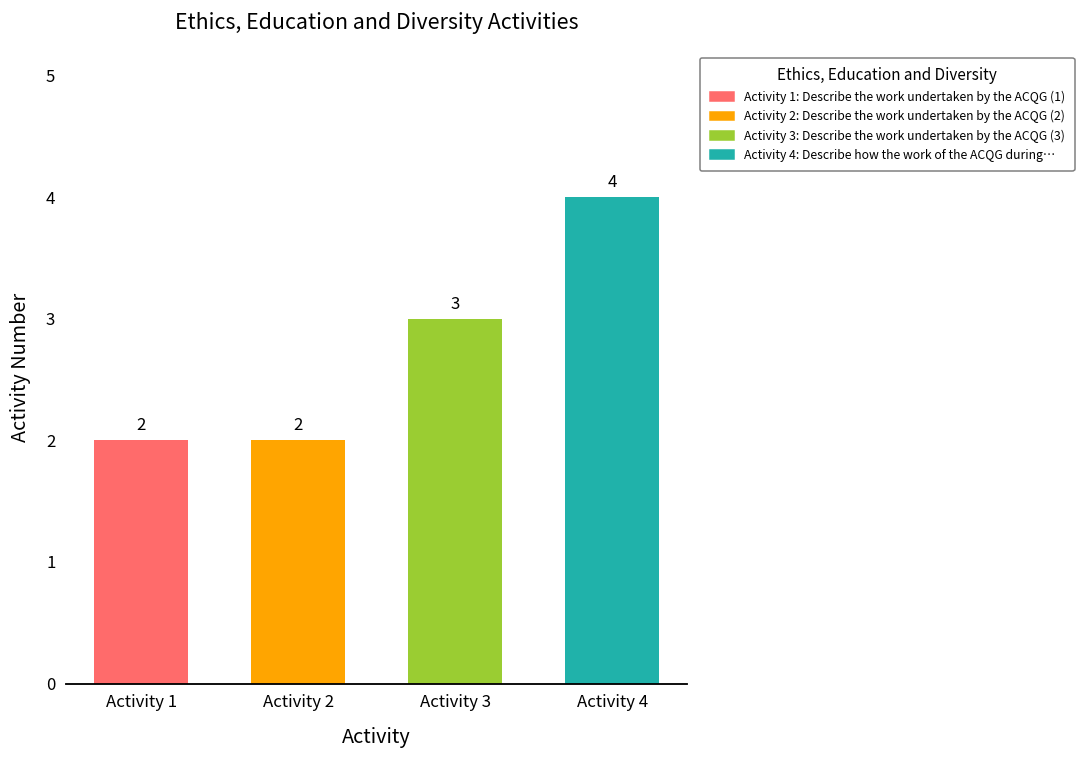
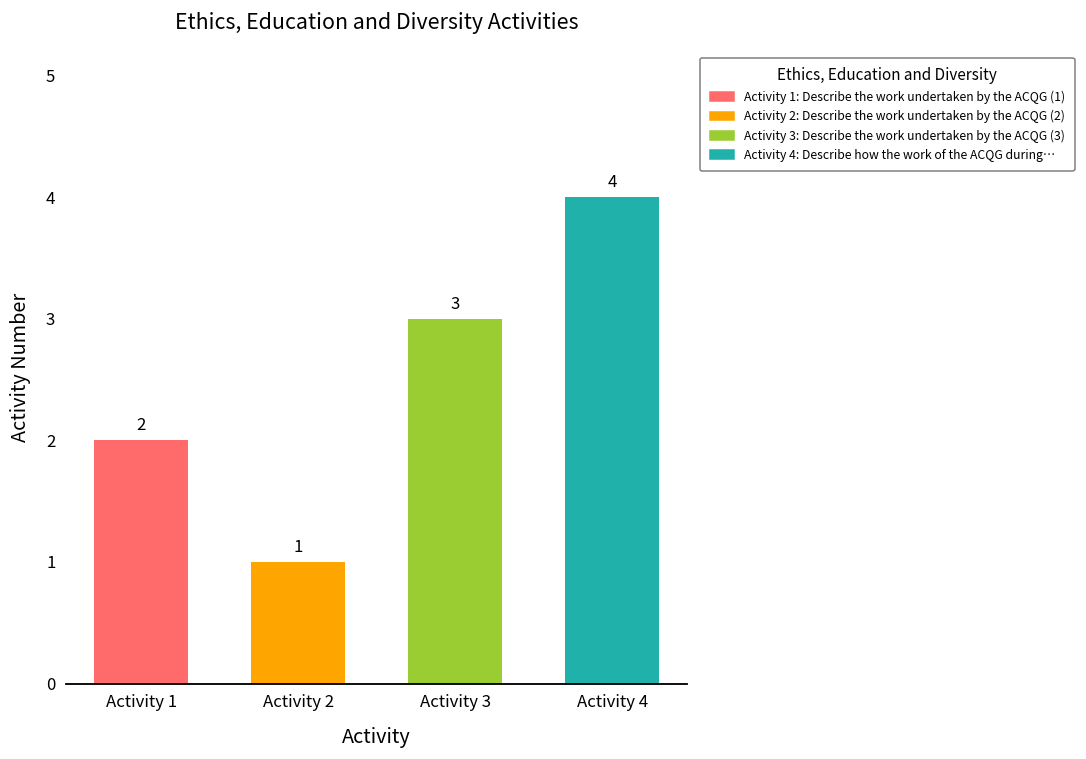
Activity 2: 2 -> 1
